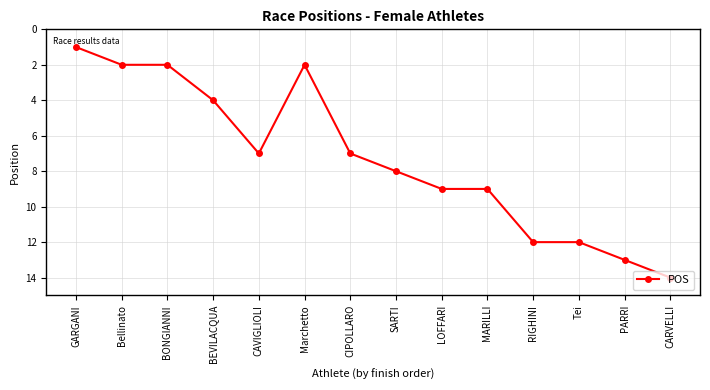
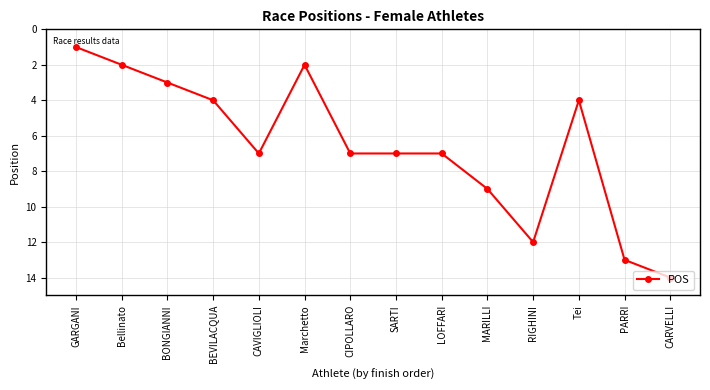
BONGIANNI: 2 -> 3
SARTI: 8 -> 7
LOFFARI: 9 -> 7
Tei: 12 -> 4
